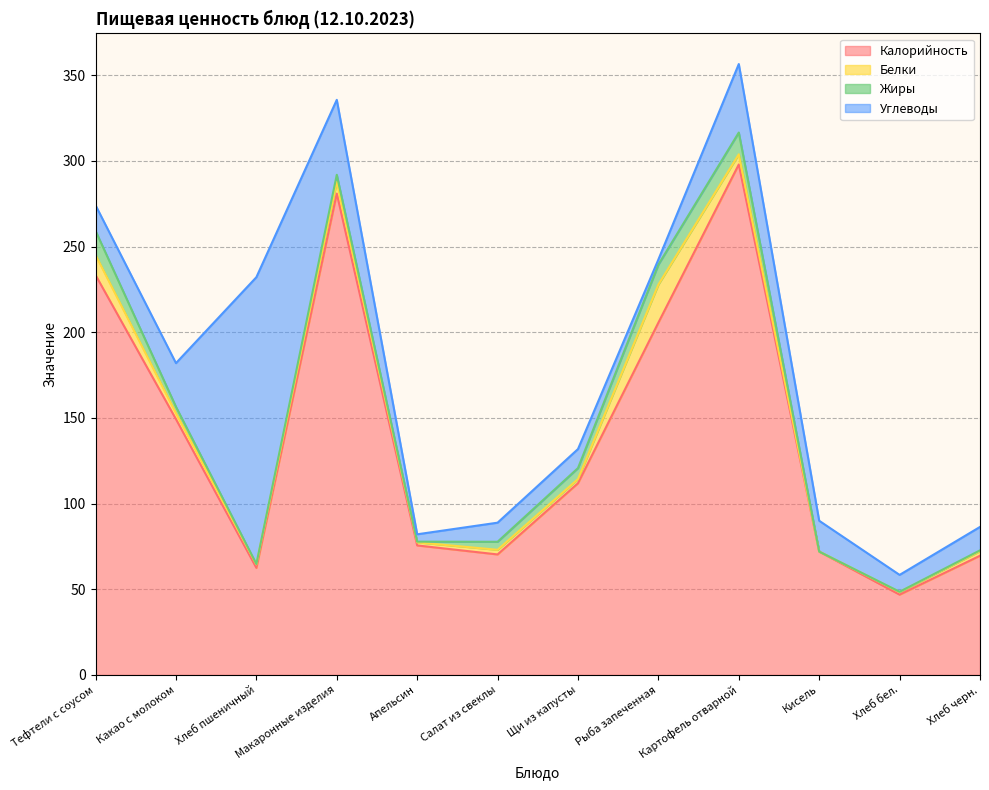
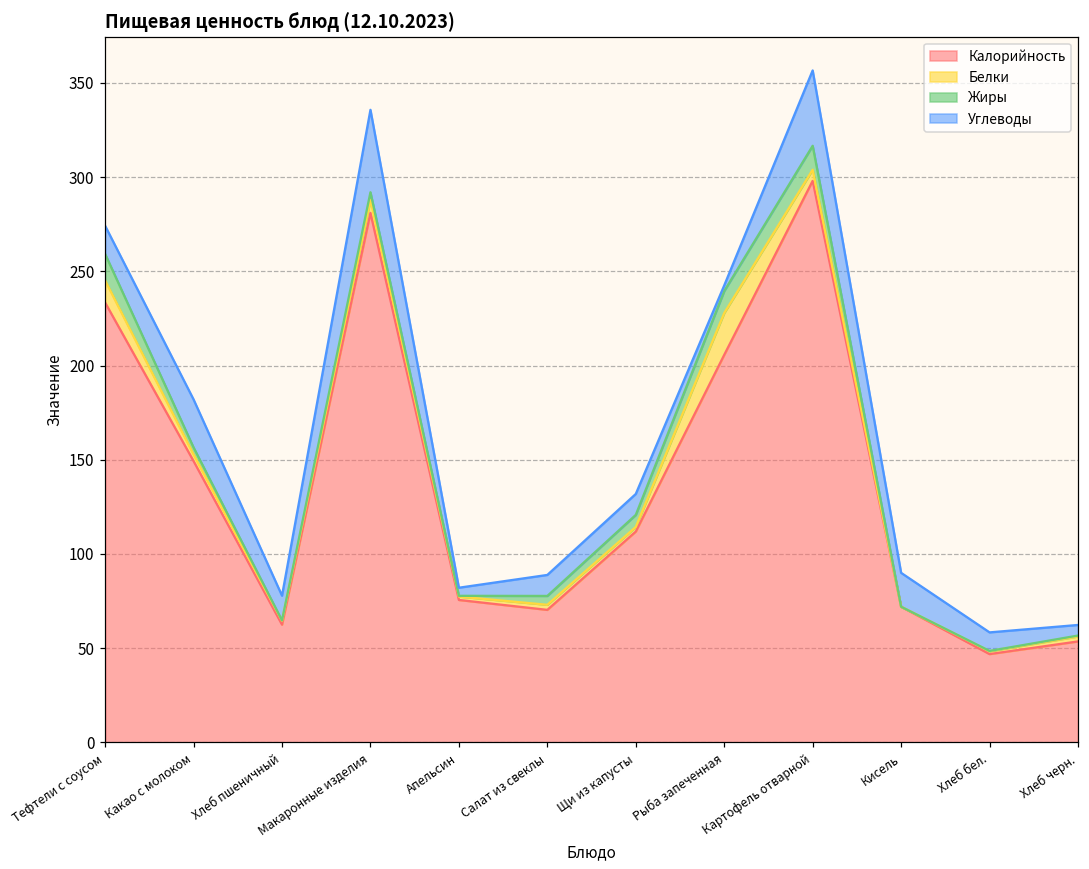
Углеводы, Хлеб пшеничный: 167 -> 13
Калорийность, Хлеб черн.: 70 -> 54
Углеводы, Хлеб черн.: 14 -> 6
